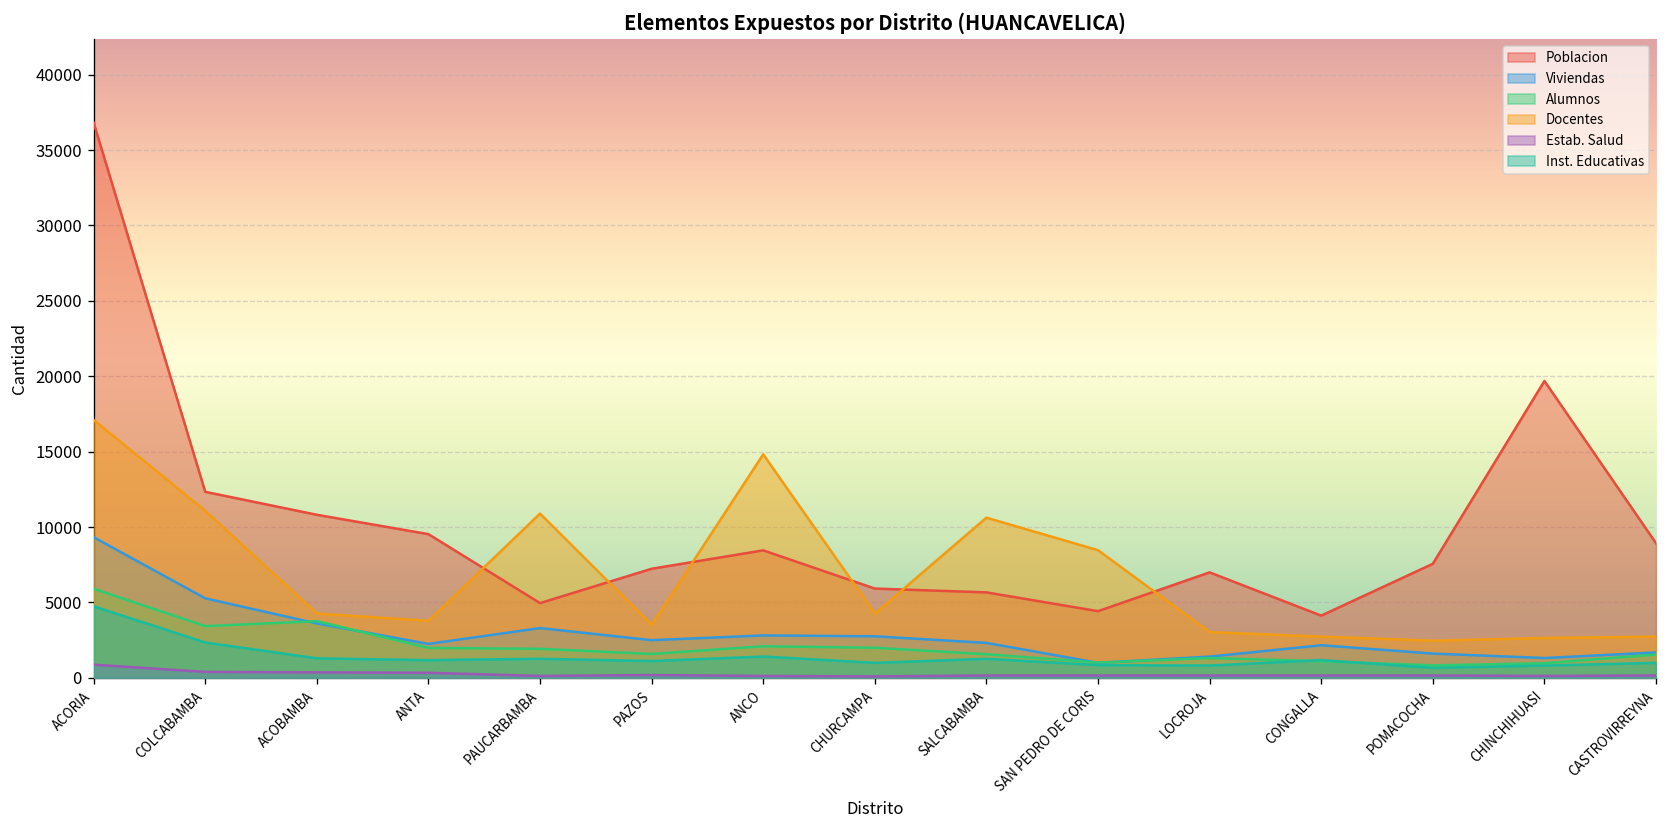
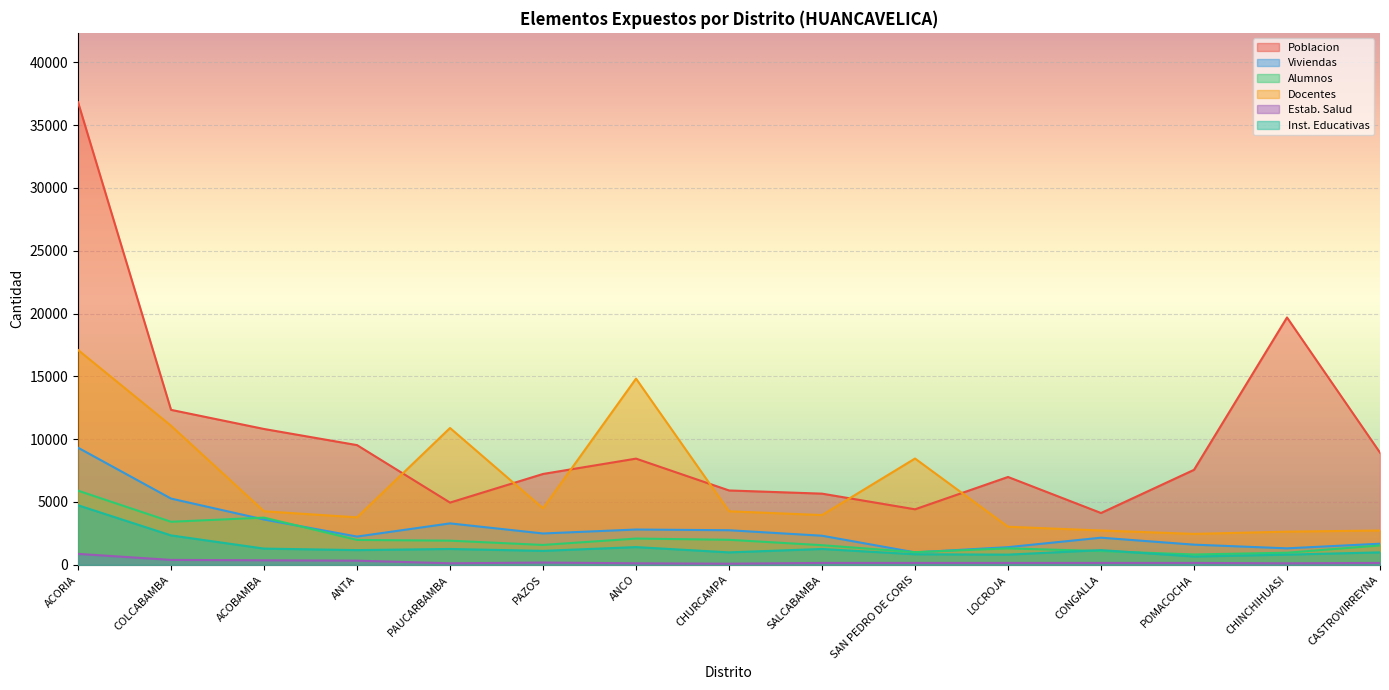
Docentes, PAZOS: 3500 -> 4500
Docentes, SALCABAMBA: 10600 -> 4000
